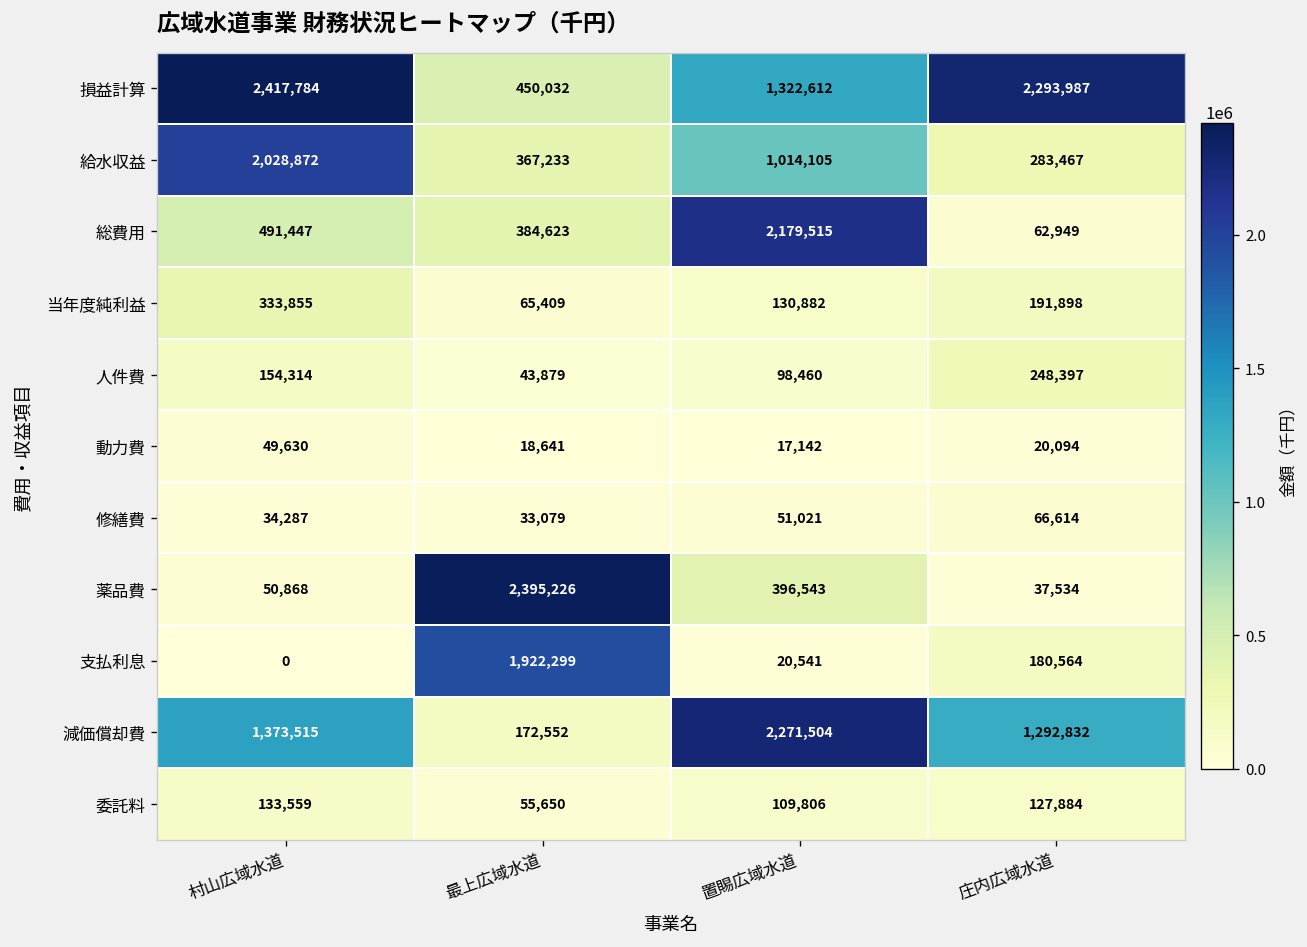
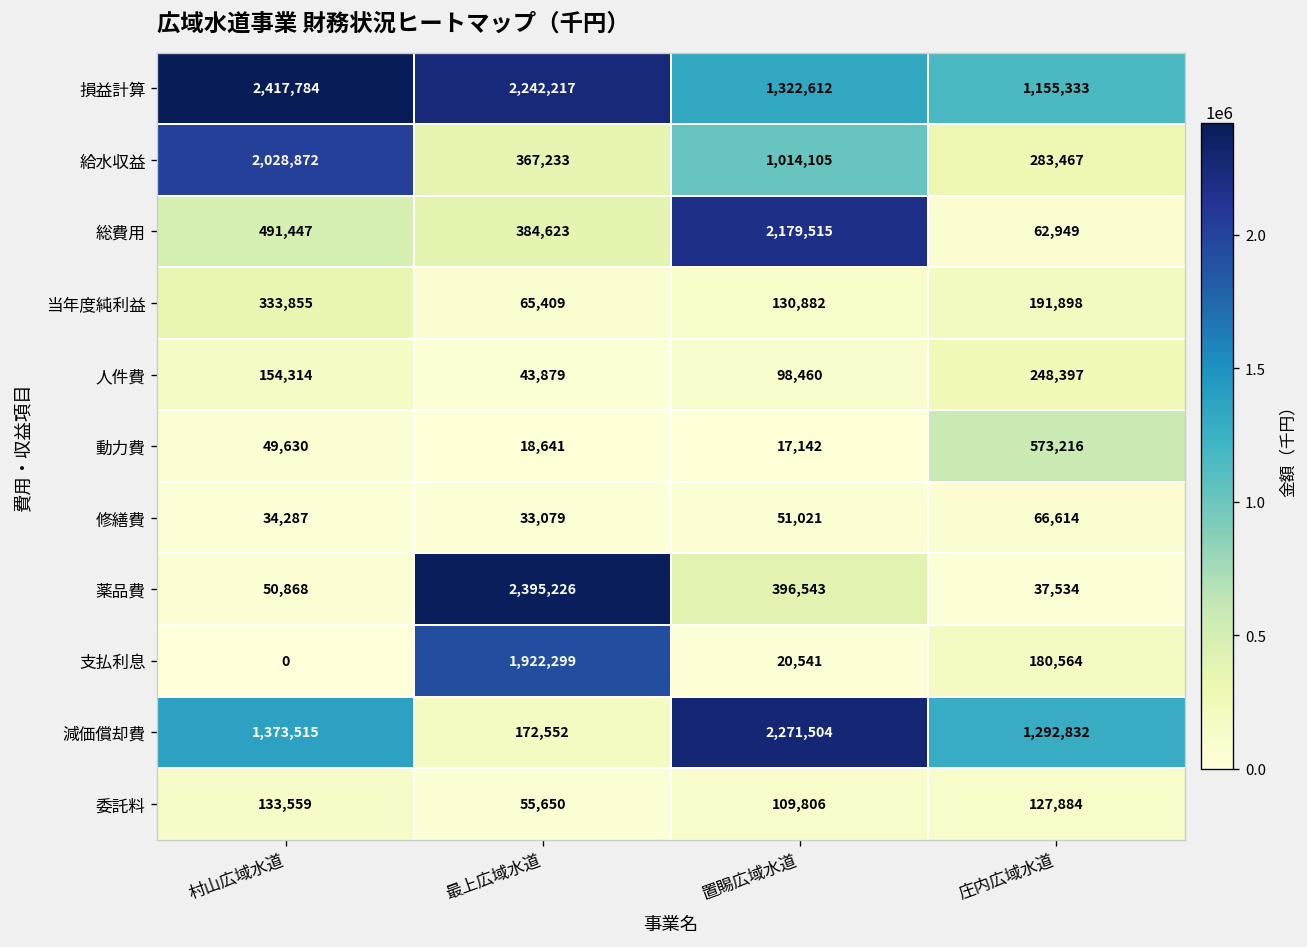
損益計算, 最上広域水道: 450,032 -> 2,242,217
損益計算, 庄内広域水道: 2,293,987 -> 1,155,333
動力費, 庄内広域水道: 20,094 -> 573,216
